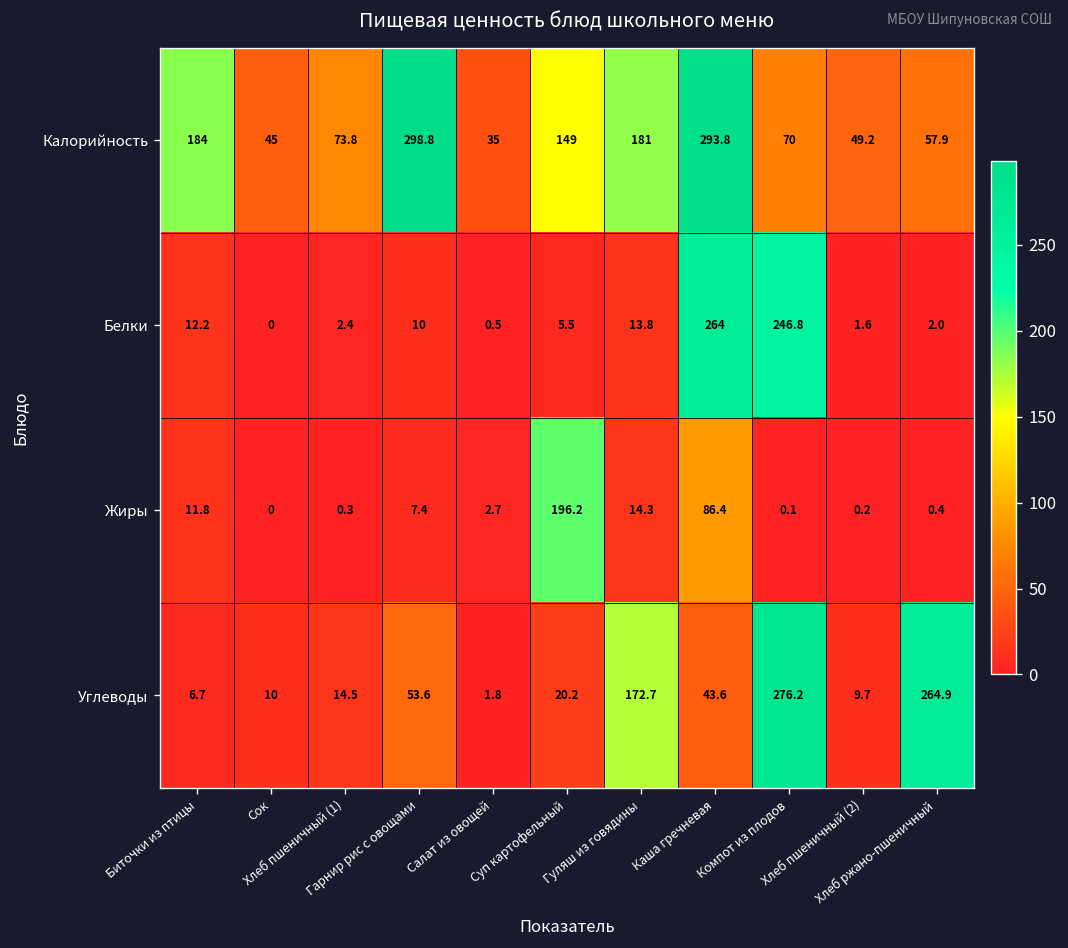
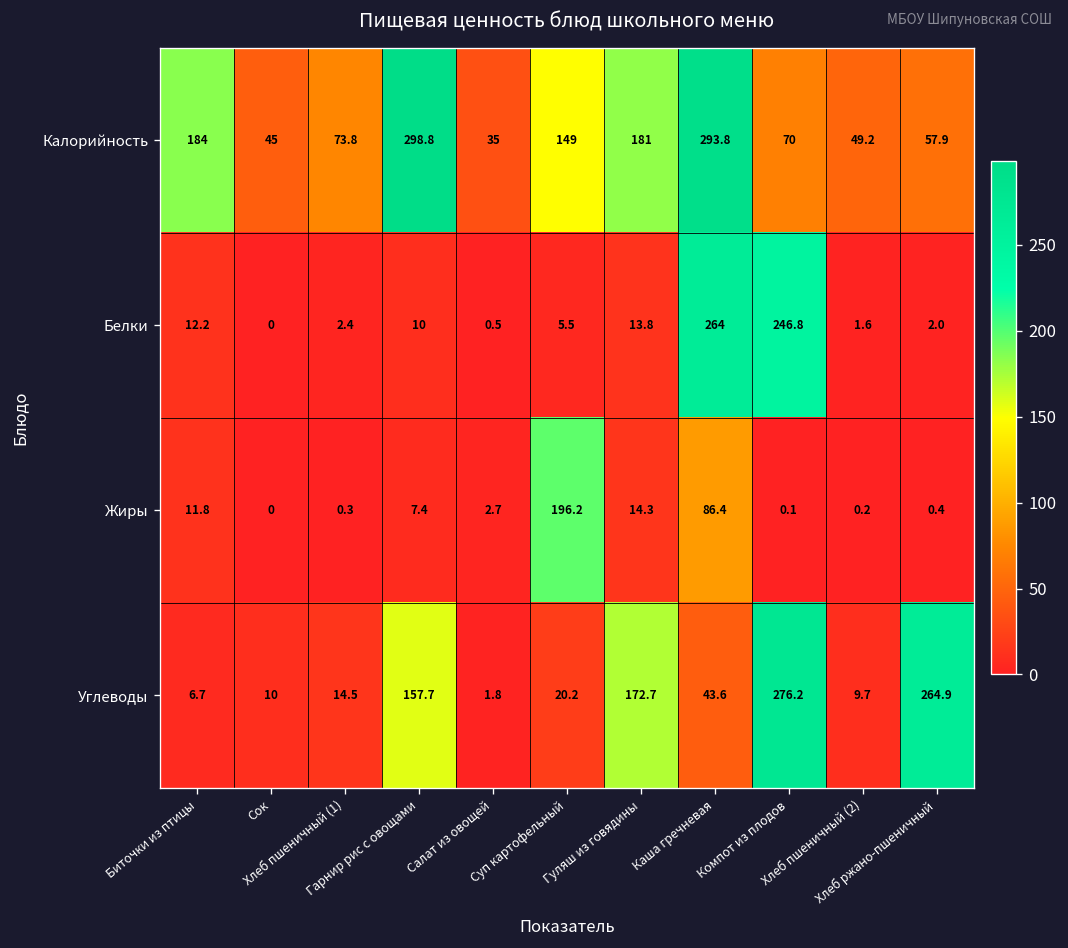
Углеводы, Гарнир рис с овощами: 53.6 -> 157.7
